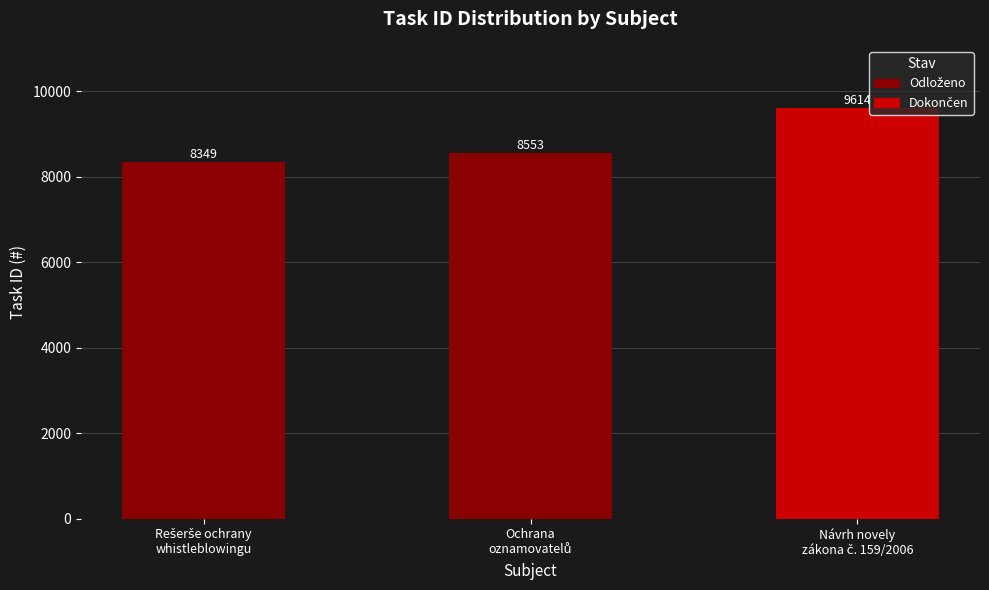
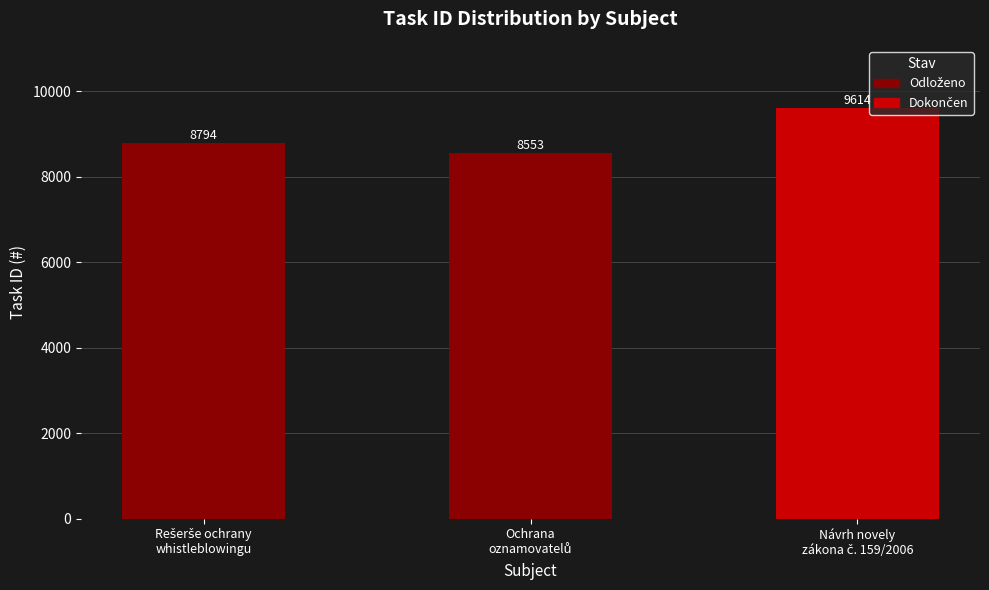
Rešerše ochrany whistleblowingu: 8349 -> 8794
